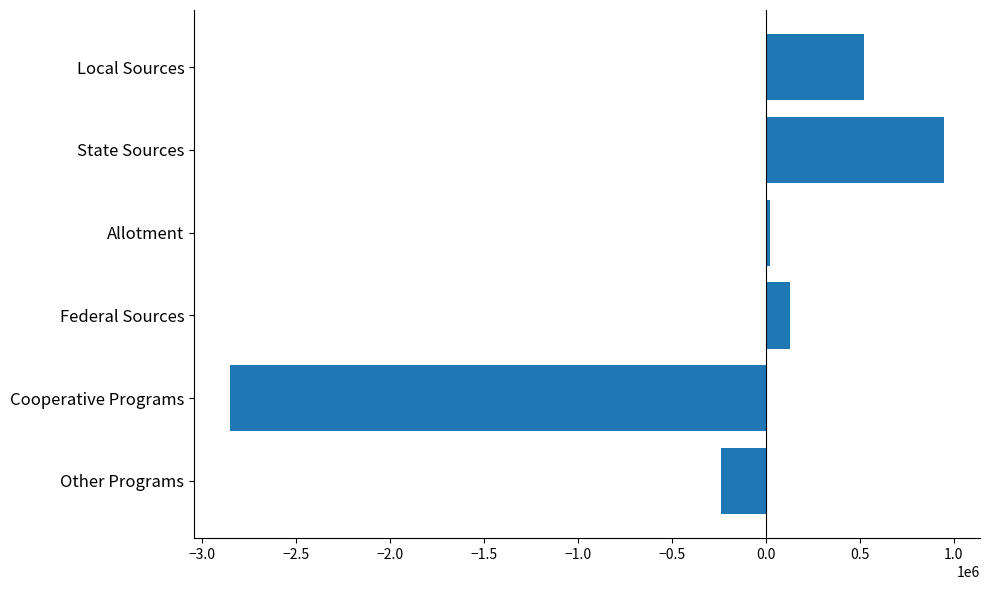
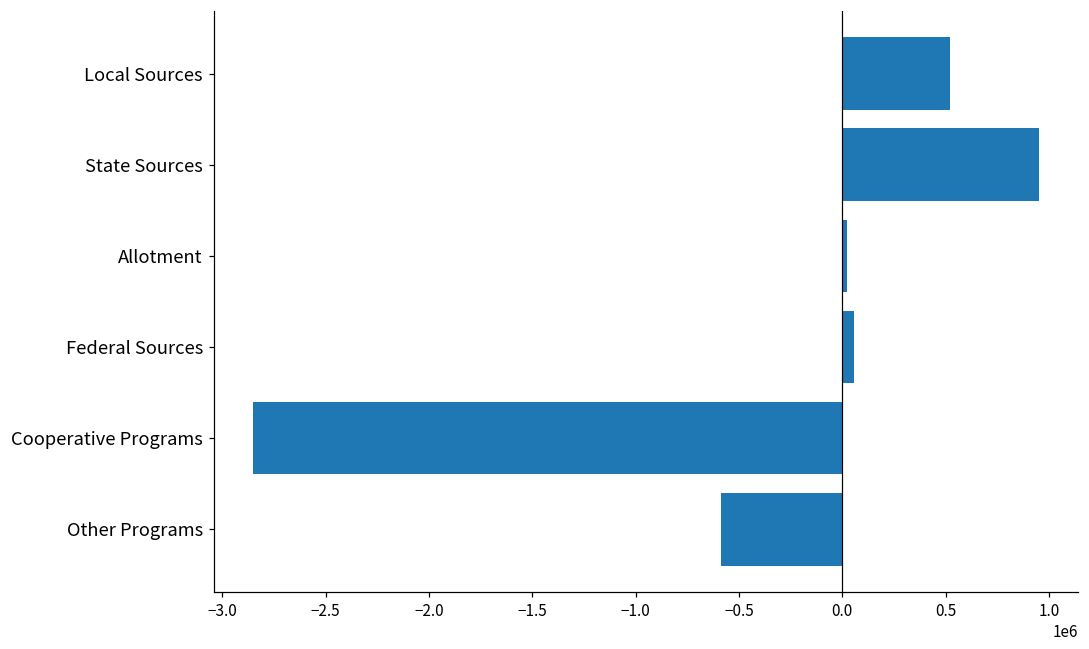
Federal Sources: 130000 -> 60000
Other Programs: -240000 -> -590000
